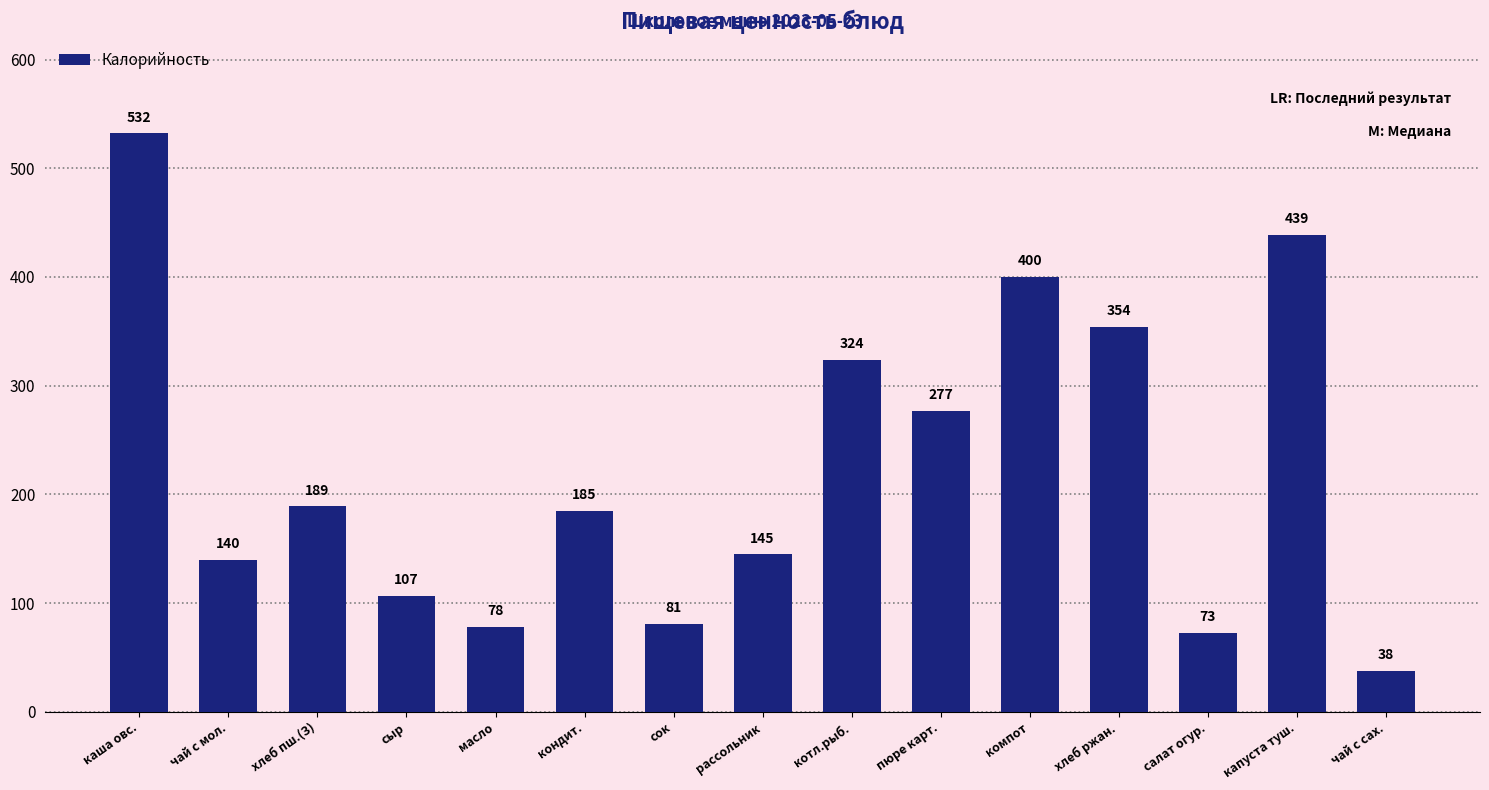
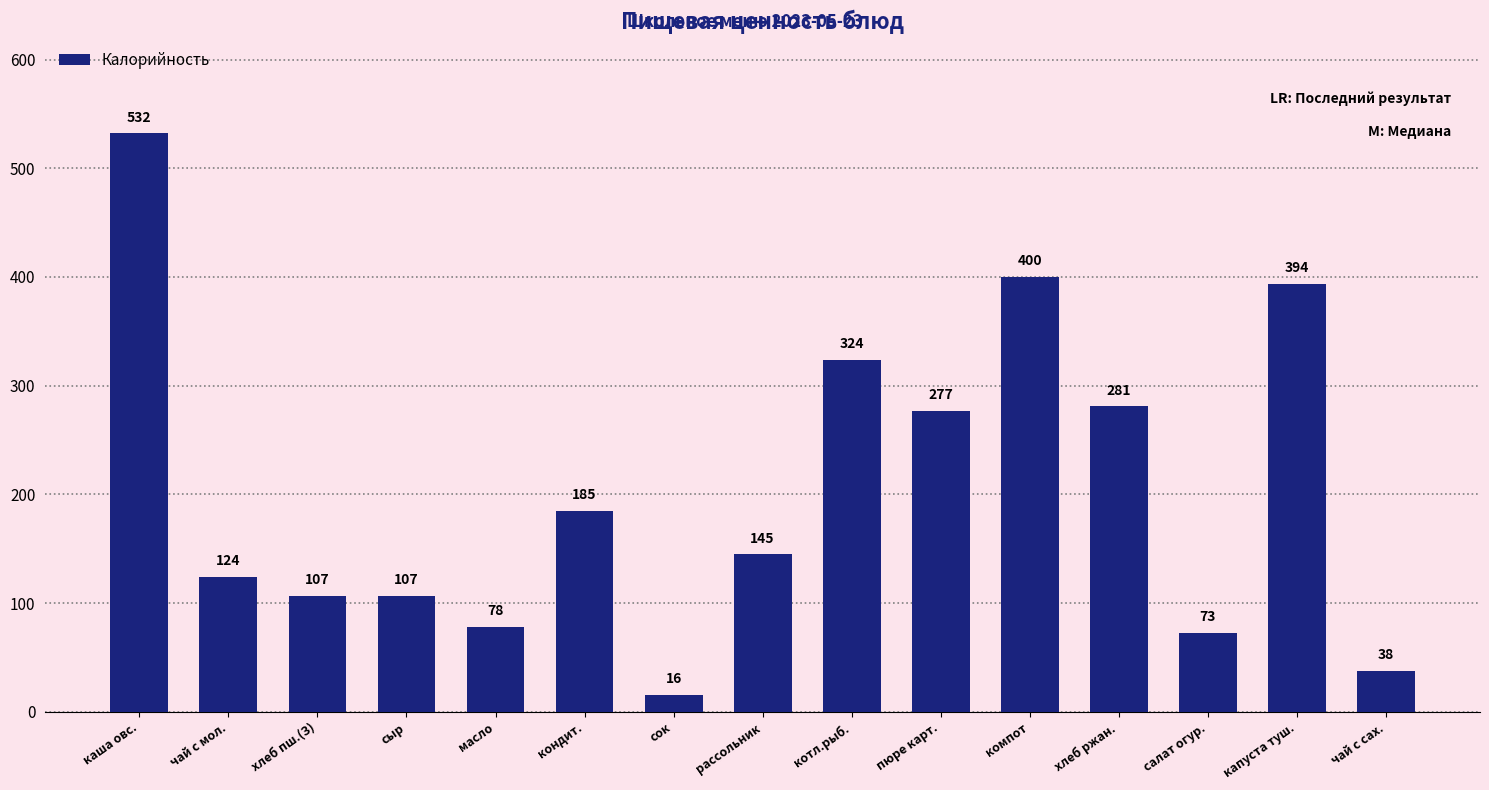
чай с мол.: 140 -> 124
хлеб пш.(З): 189 -> 107
сок: 81 -> 16
хлеб ржан.: 354 -> 281
капуста туш.: 439 -> 394
